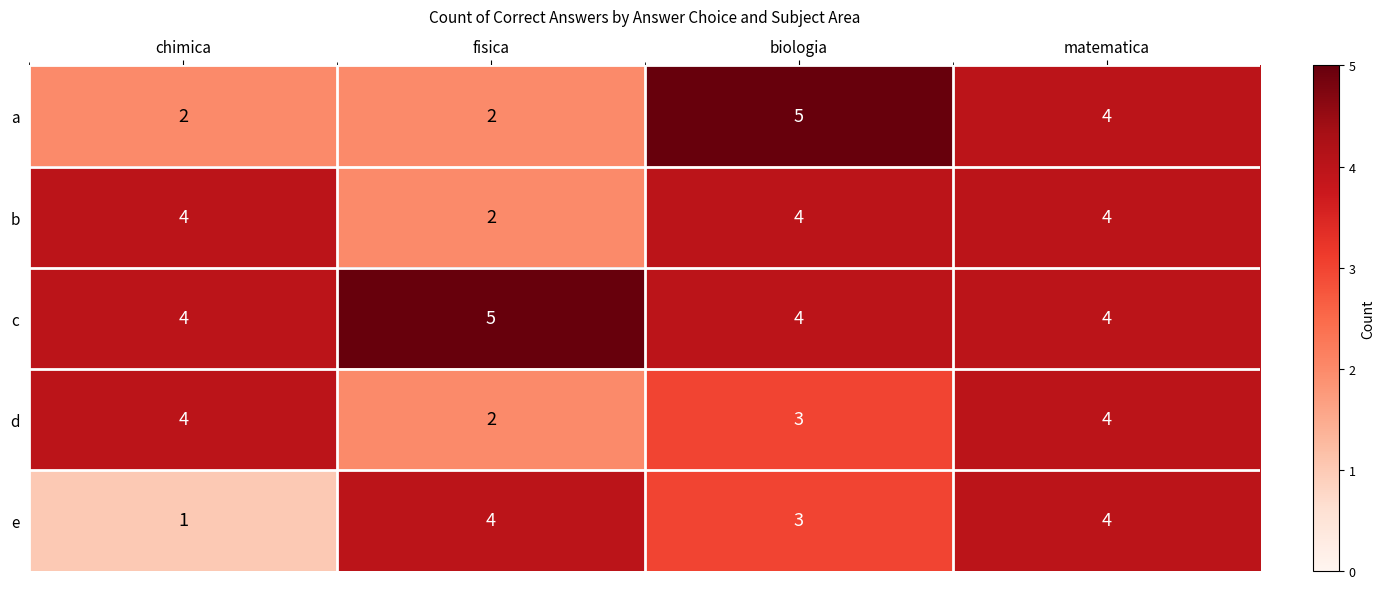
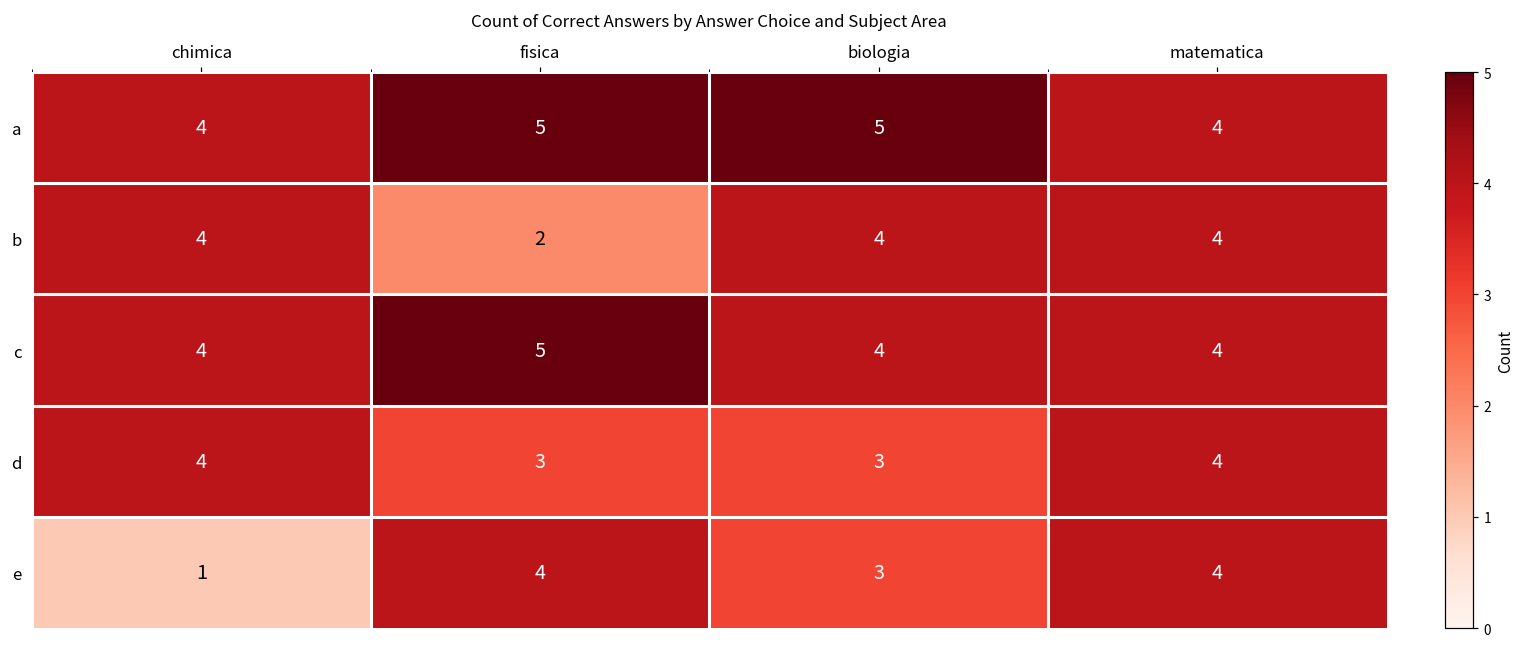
a, chimica: 2 -> 4
a, fisica: 2 -> 5
d, fisica: 2 -> 3
